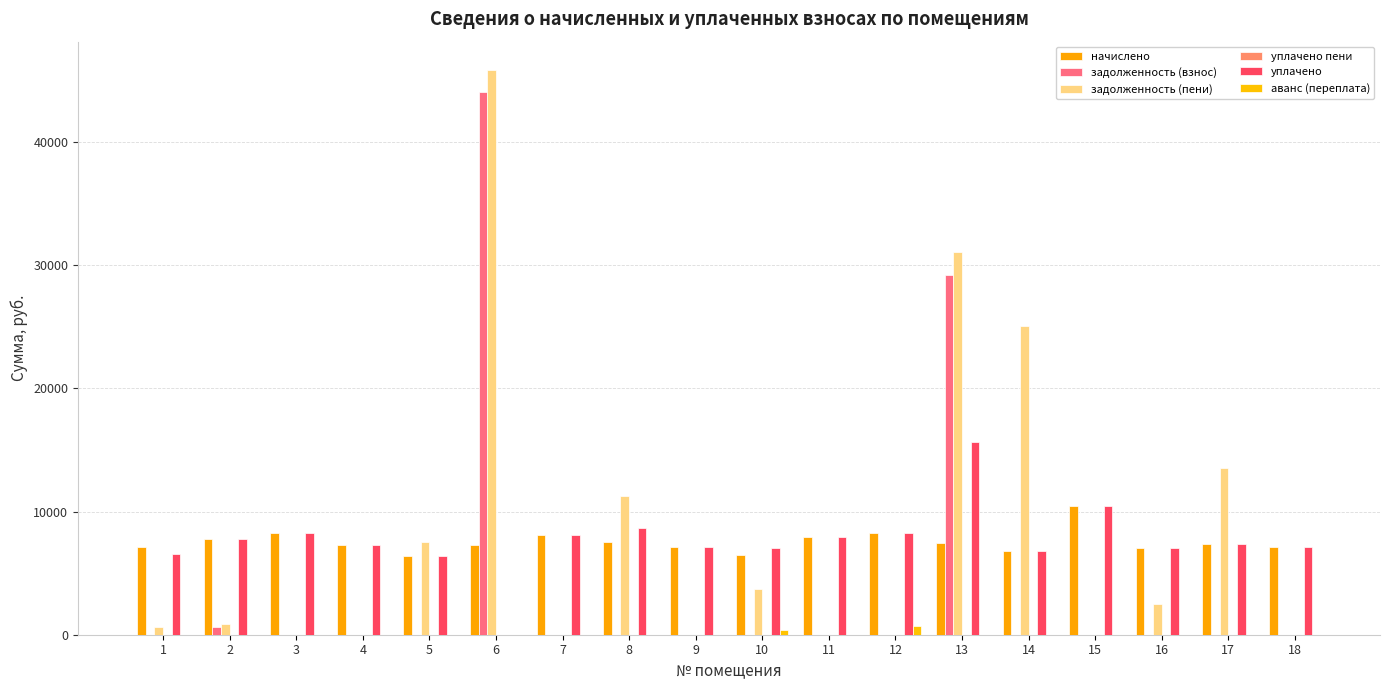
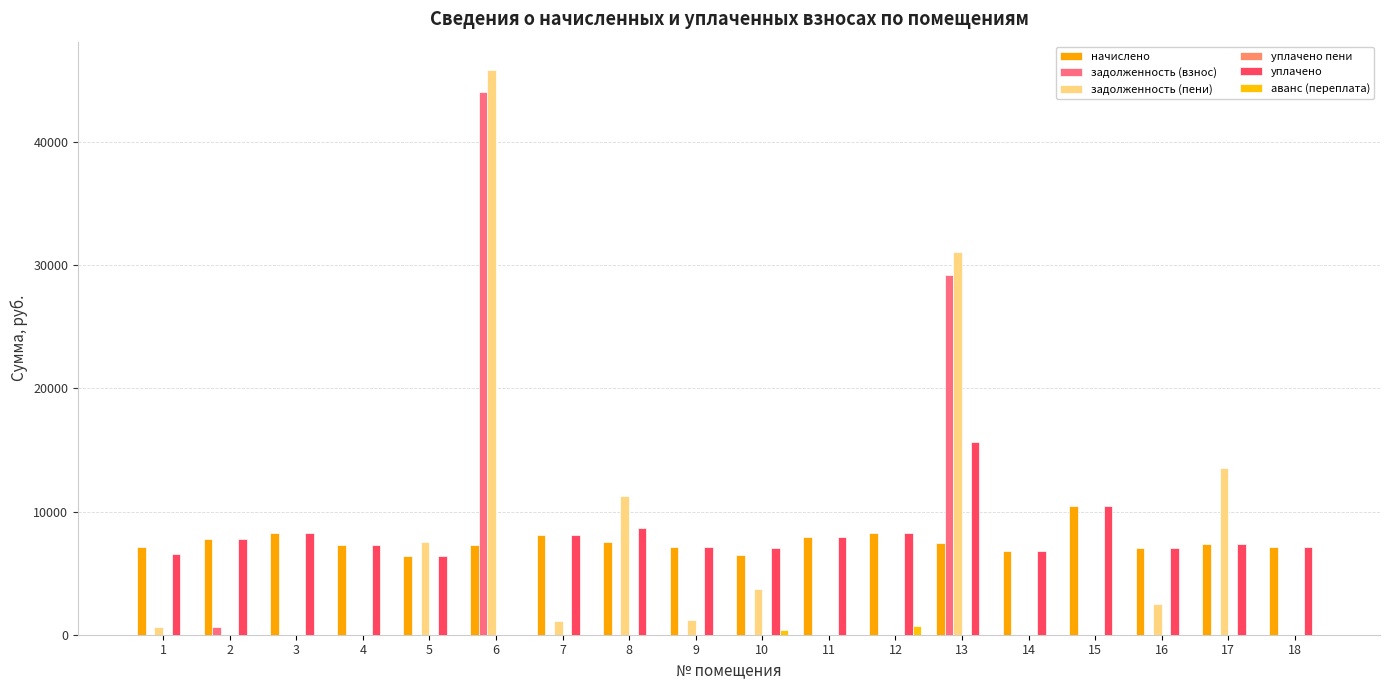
задолженность (пени), 2: 800 -> 0
задолженность (пени), 7: 0 -> 1100
задолженность (пени), 9: 0 -> 1200
задолженность (пени), 14: 25100 -> 0
